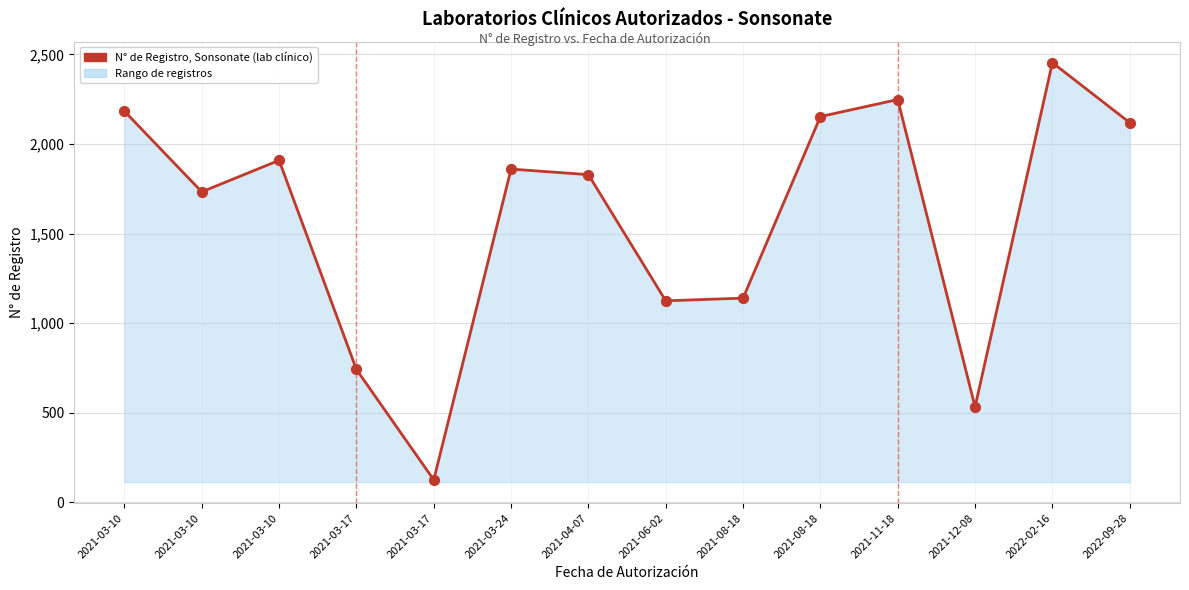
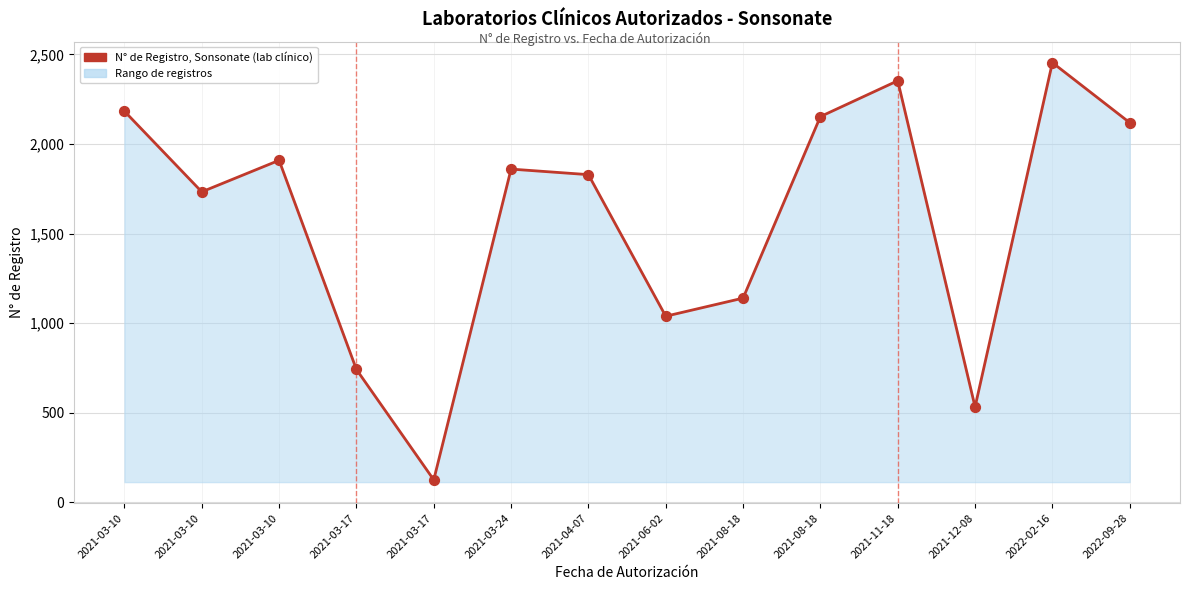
2021-06-02: 1,130 -> 1,040
2021-11-18: 2,250 -> 2,350
